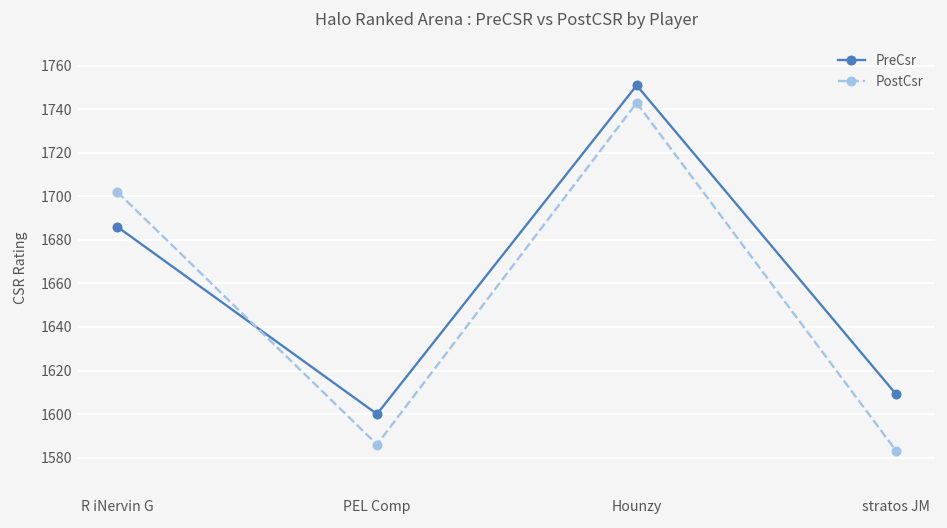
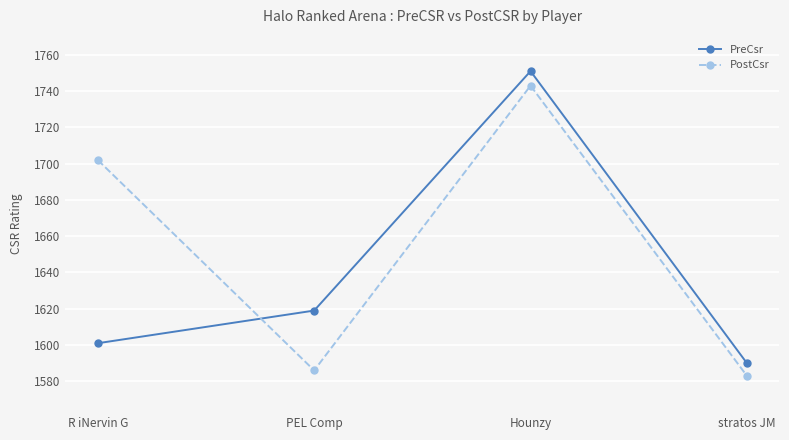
PreCsr, R iNervin G: 1686 -> 1601
PreCsr, PEL Comp: 1600 -> 1619
PreCsr, stratos JM: 1609 -> 1590
